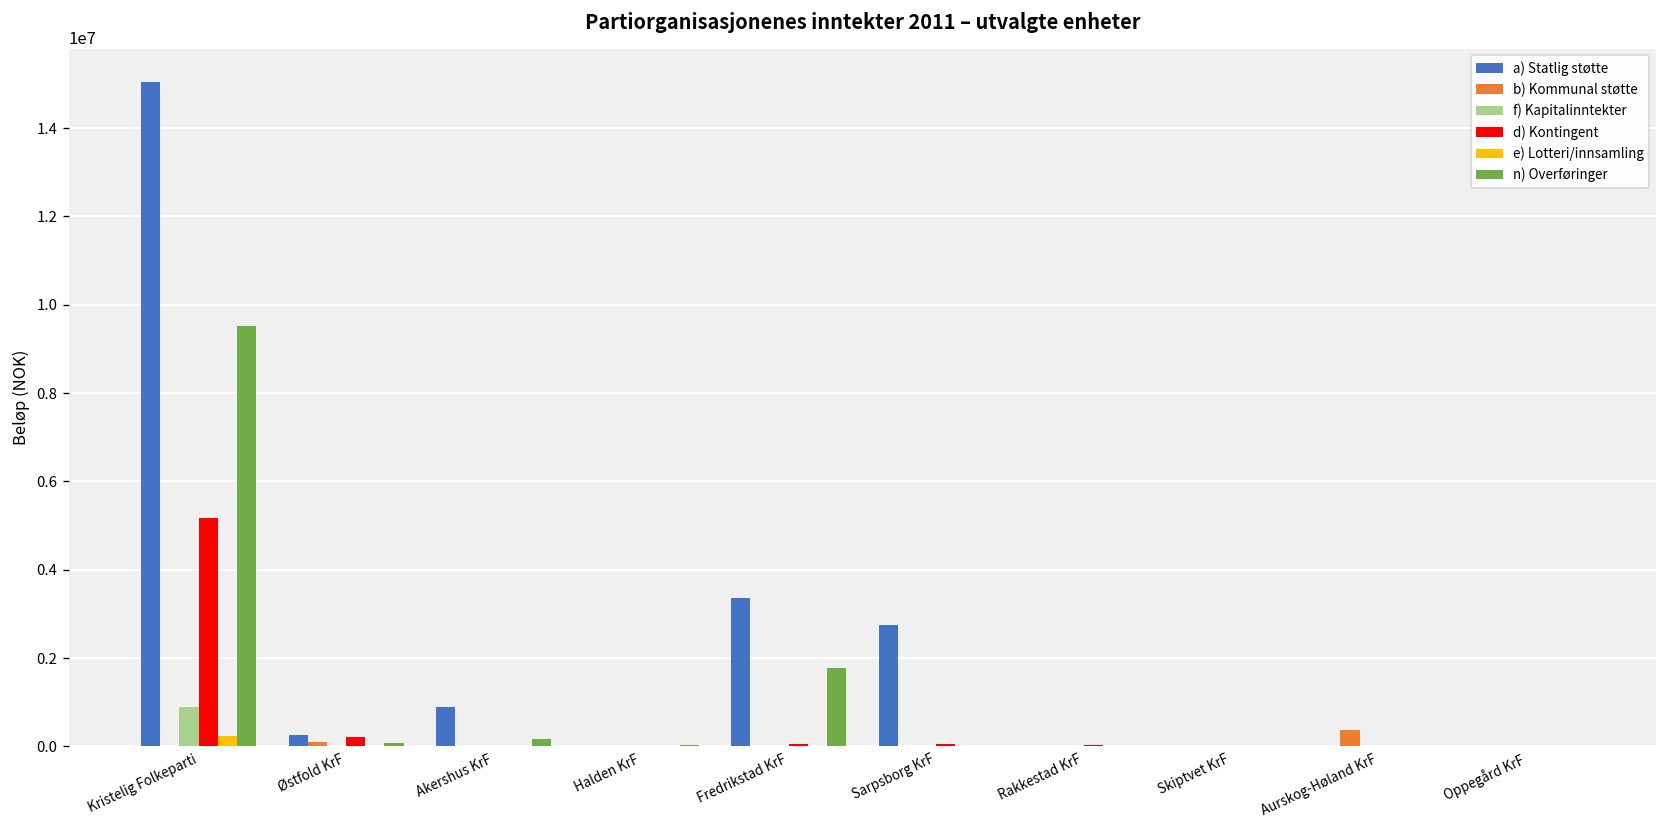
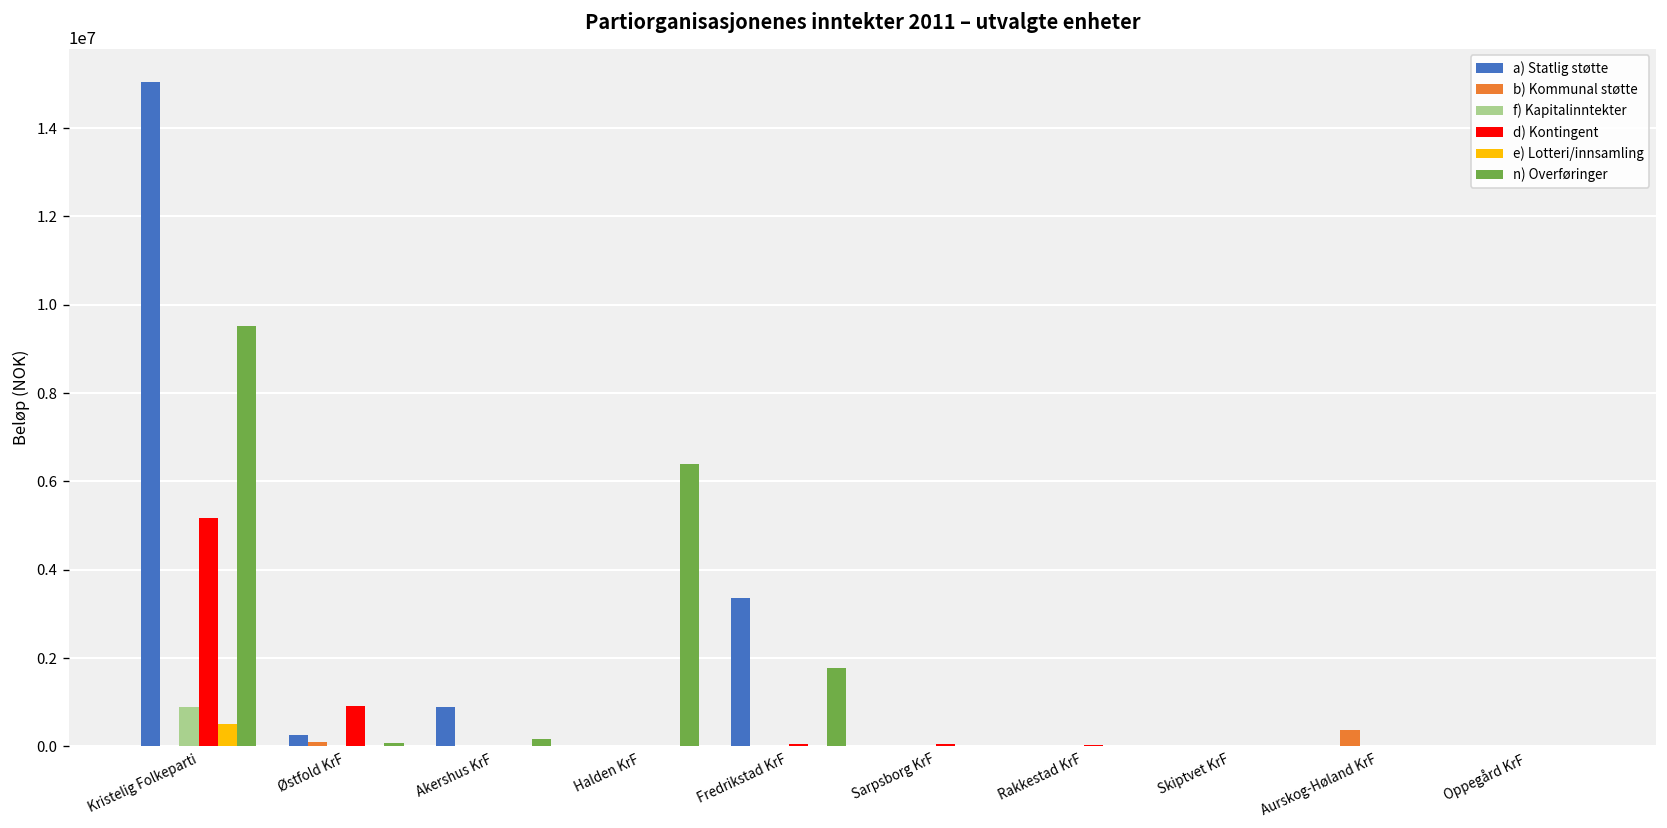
e) Lotteri/innsamling, Kristelig Folkeparti: 200000 -> 500000
d) Kontingent, Østfold KrF: 200000 -> 900000
n) Overføringer, Halden KrF: 0 -> 6400000
a) Statlig støtte, Sarpsborg KrF: 2700000 -> 0
